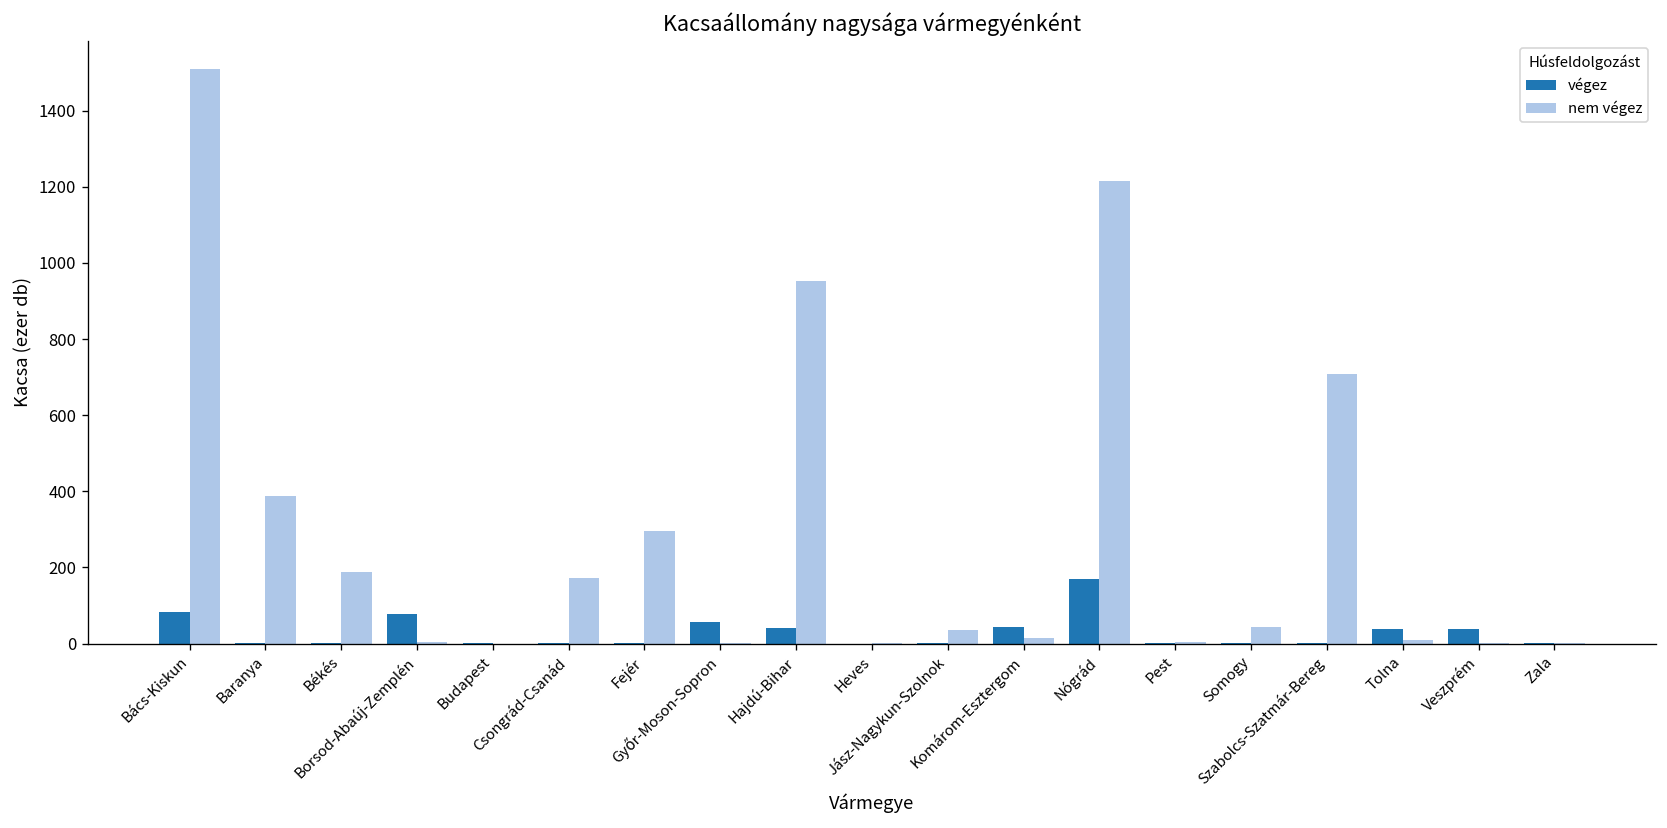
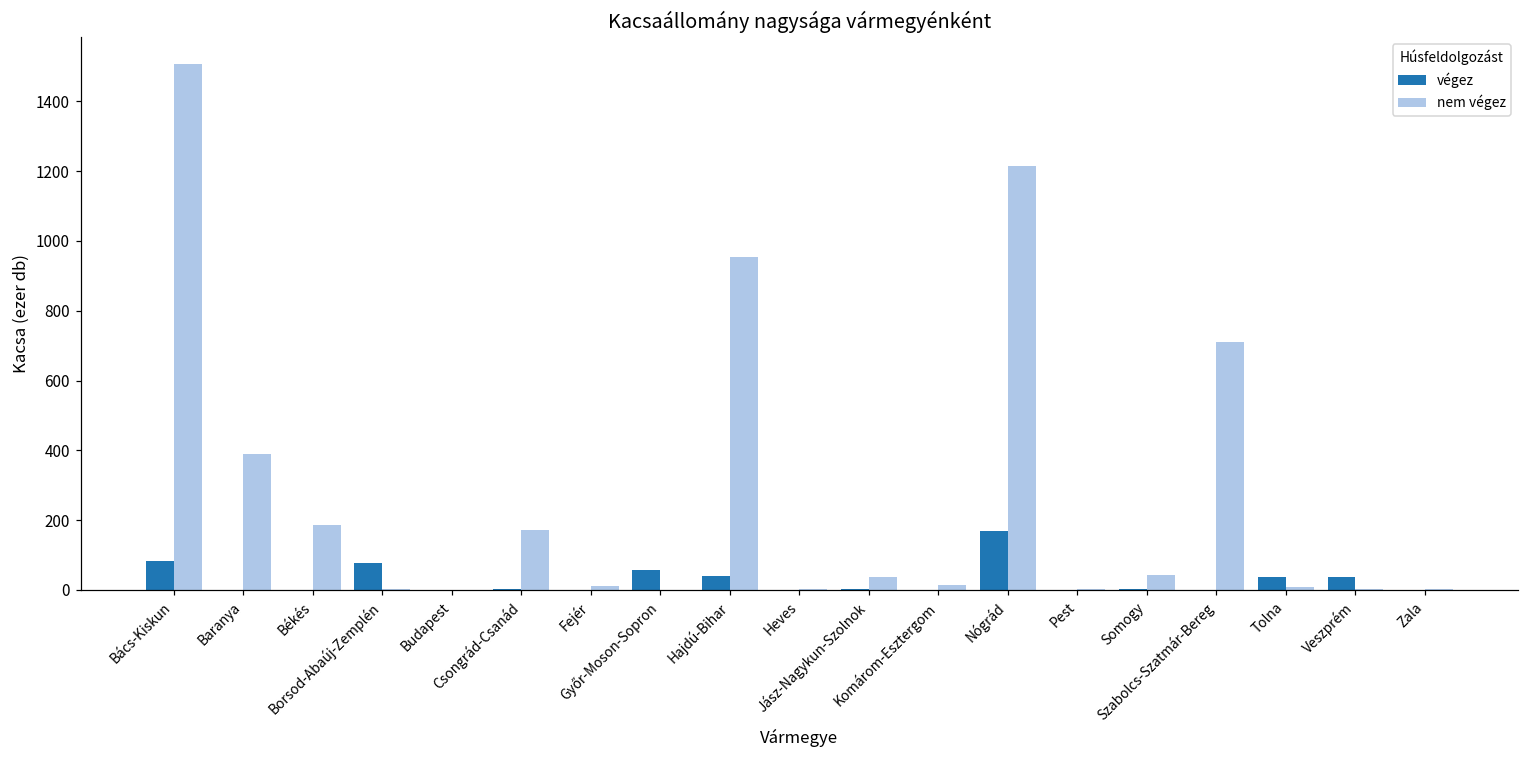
nem végez, Fejér: 300 -> 10
végez, Komárom-Esztergom: 40 -> 0
